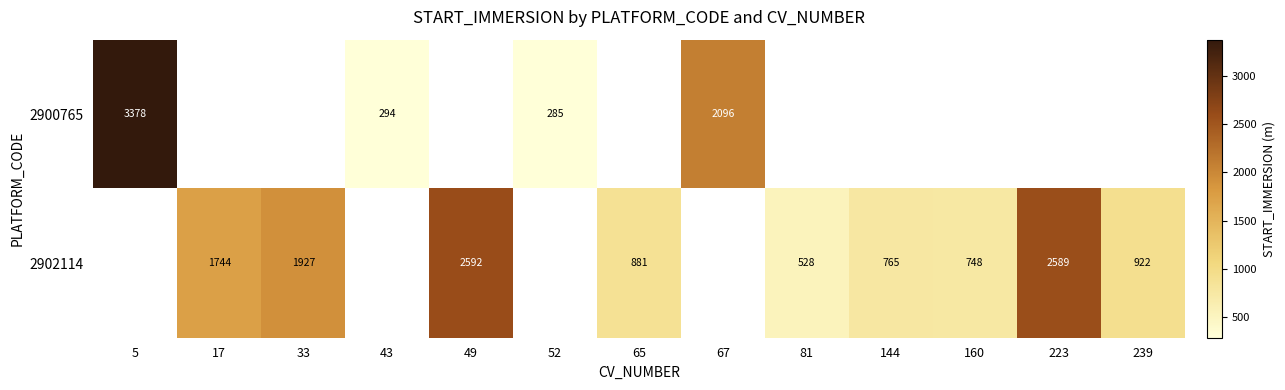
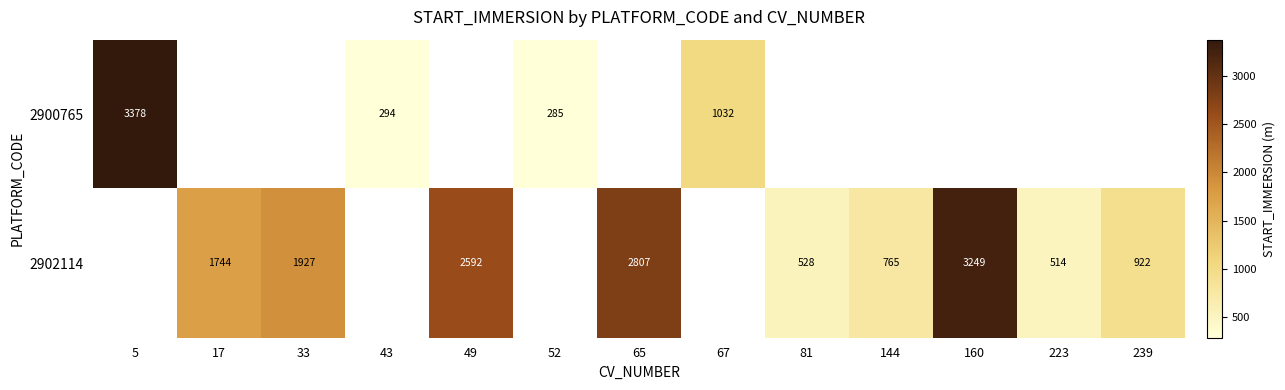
2900765, 67: 2096 -> 1032
2902114, 65: 881 -> 2807
2902114, 160: 748 -> 3249
2902114, 223: 2589 -> 514
